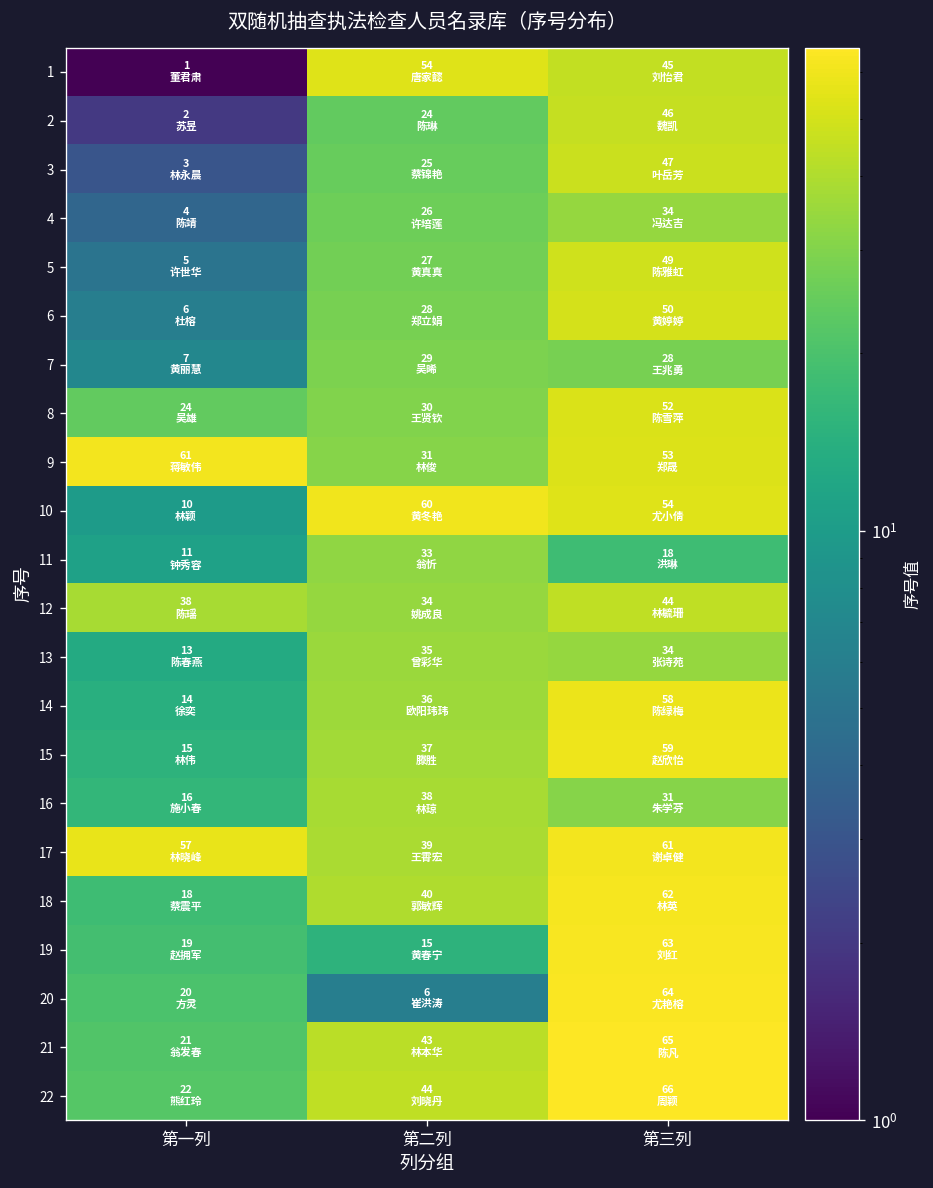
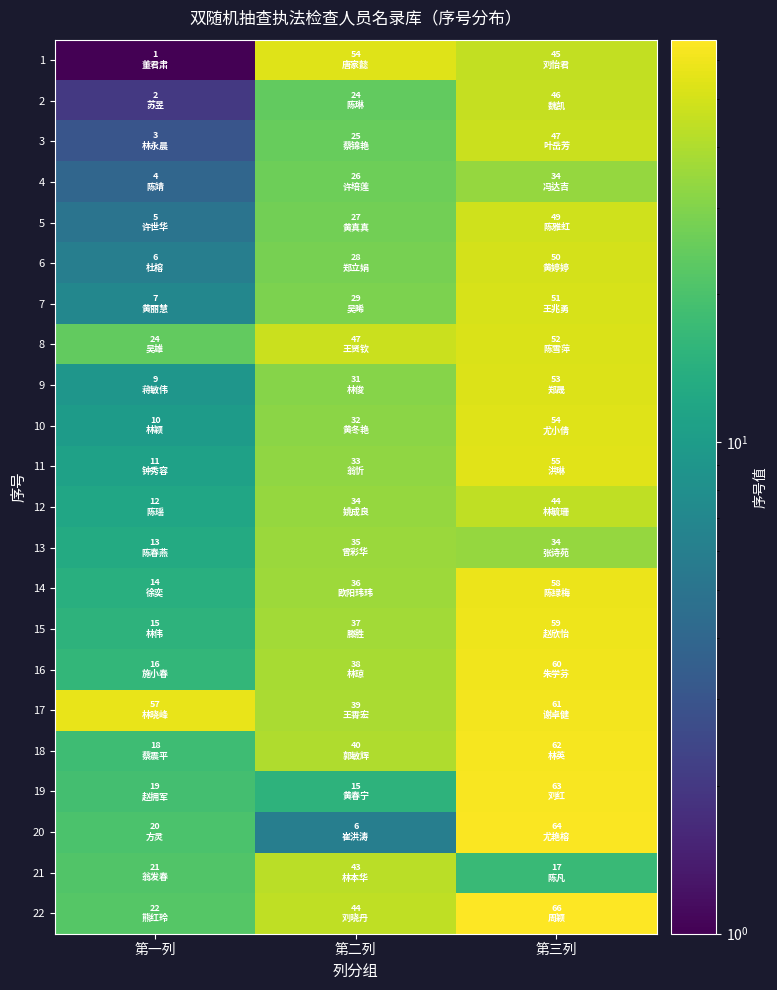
7, 第三列: 28 -> 51
8, 第二列: 30 -> 47
9, 第一列: 61 -> 9
10, 第二列: 60 -> 32
11, 第三列: 18 -> 55
12, 第一列: 38 -> 12
16, 第三列: 31 -> 60
21, 第三列: 65 -> 17
